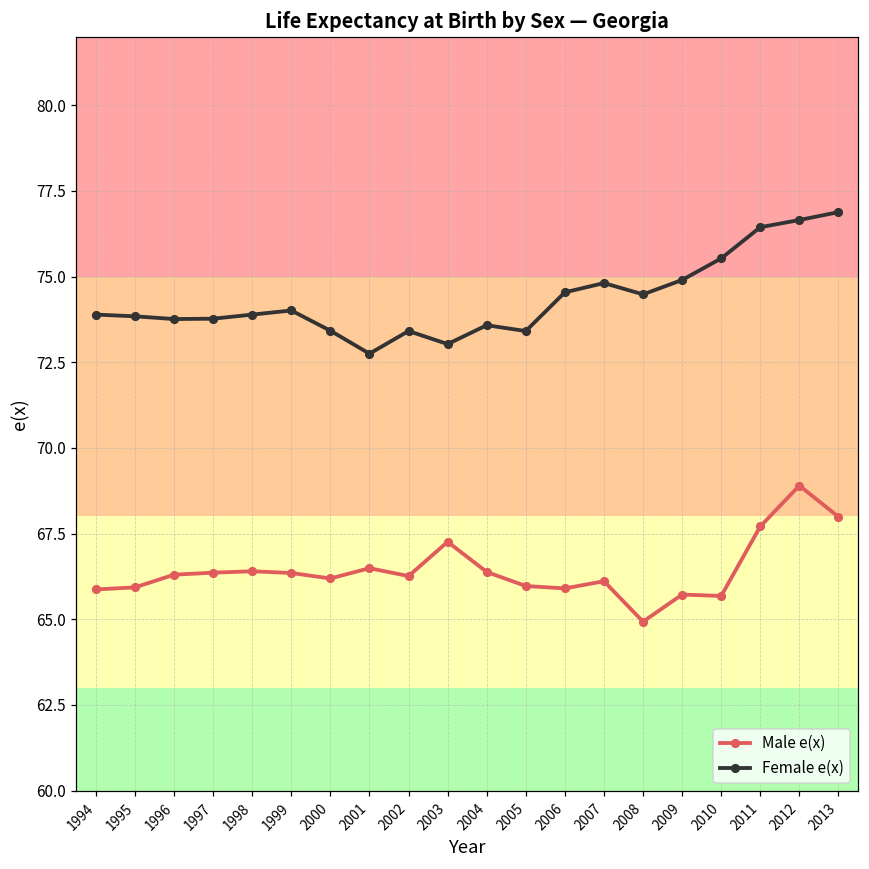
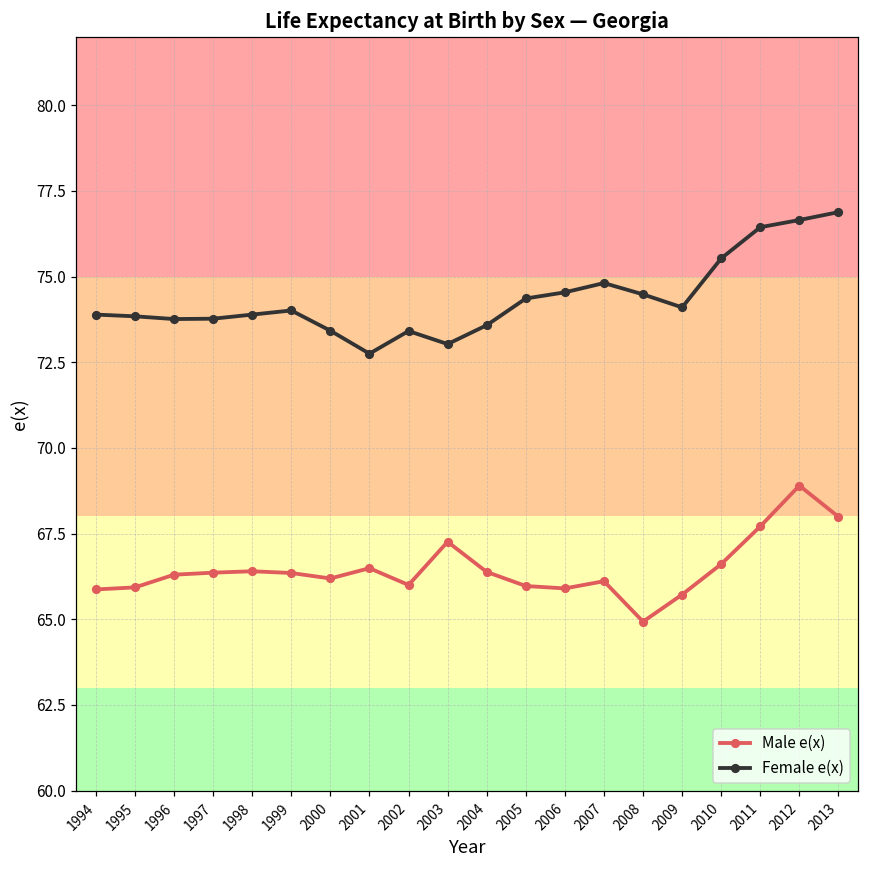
Male e(x), 2002: 66.3 -> 66.0
Female e(x), 2005: 73.4 -> 74.4
Female e(x), 2009: 74.9 -> 74.1
Male e(x), 2010: 65.7 -> 66.6
